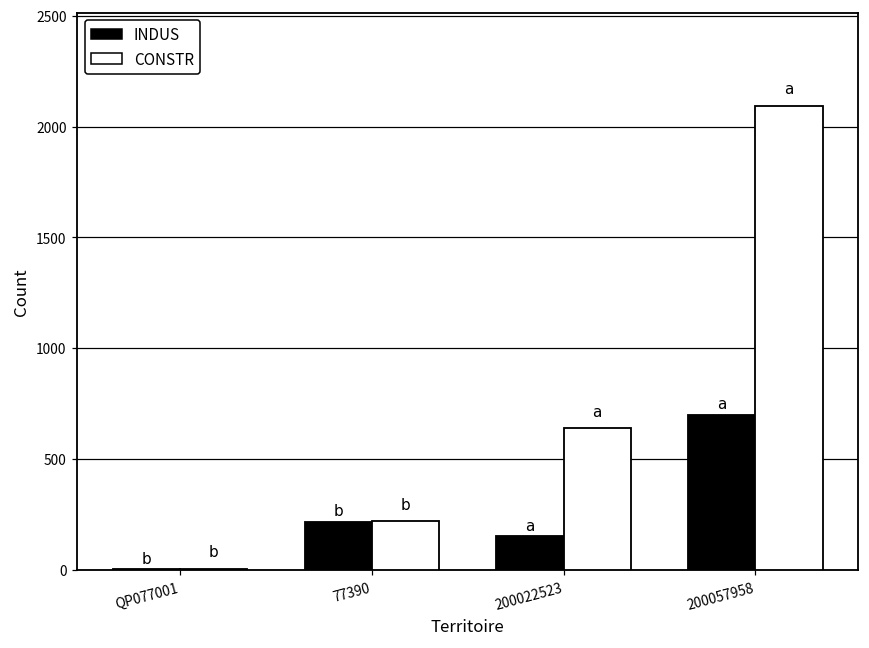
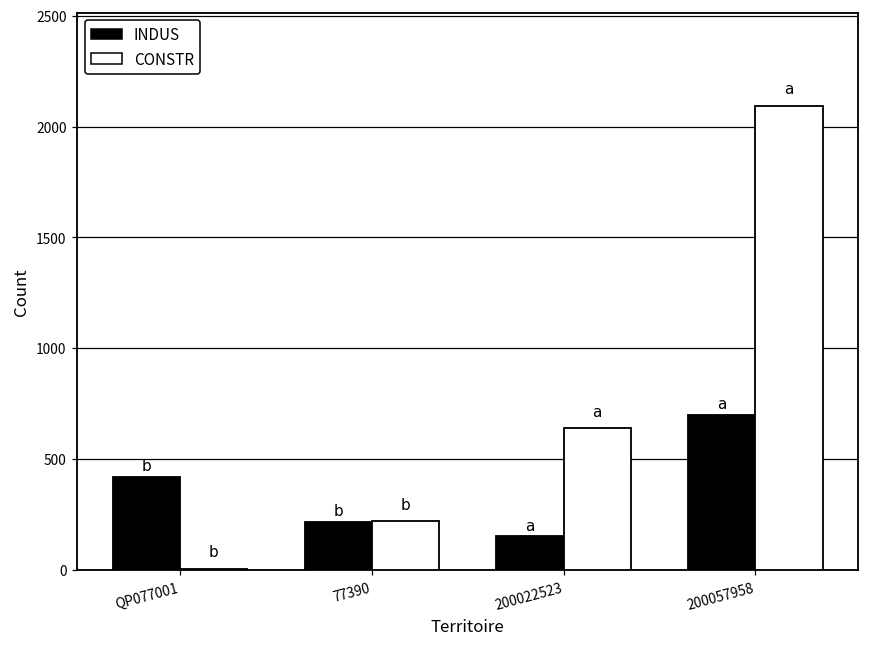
INDUS, QP077001: 0 -> 420
